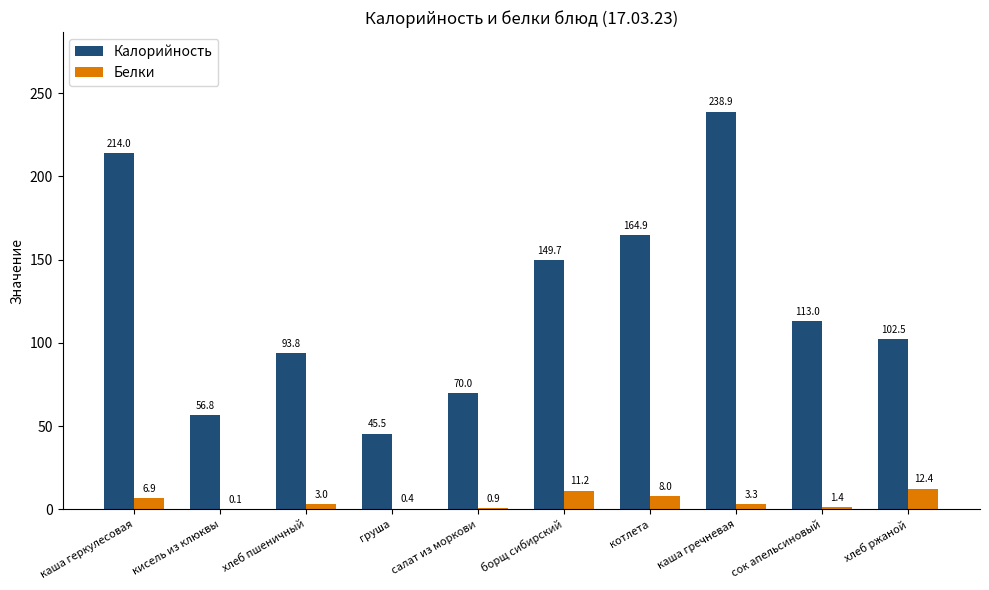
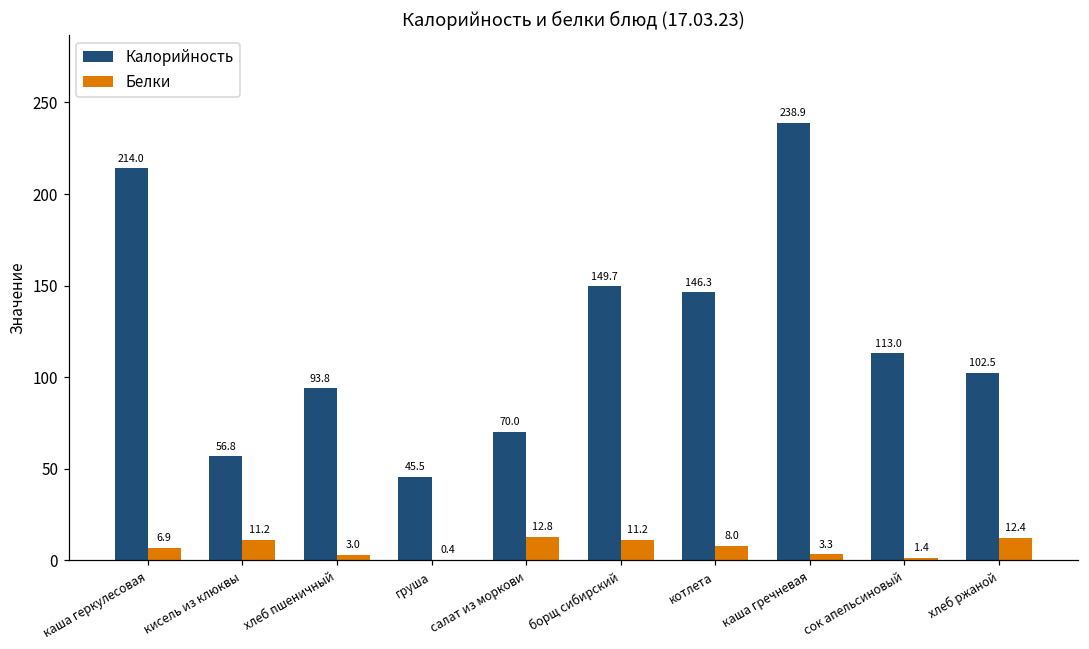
Белки, кисель из клюквы: 0.1 -> 11.2
Белки, салат из моркови: 0.9 -> 12.8
Калорийность, котлета: 164.9 -> 146.3
